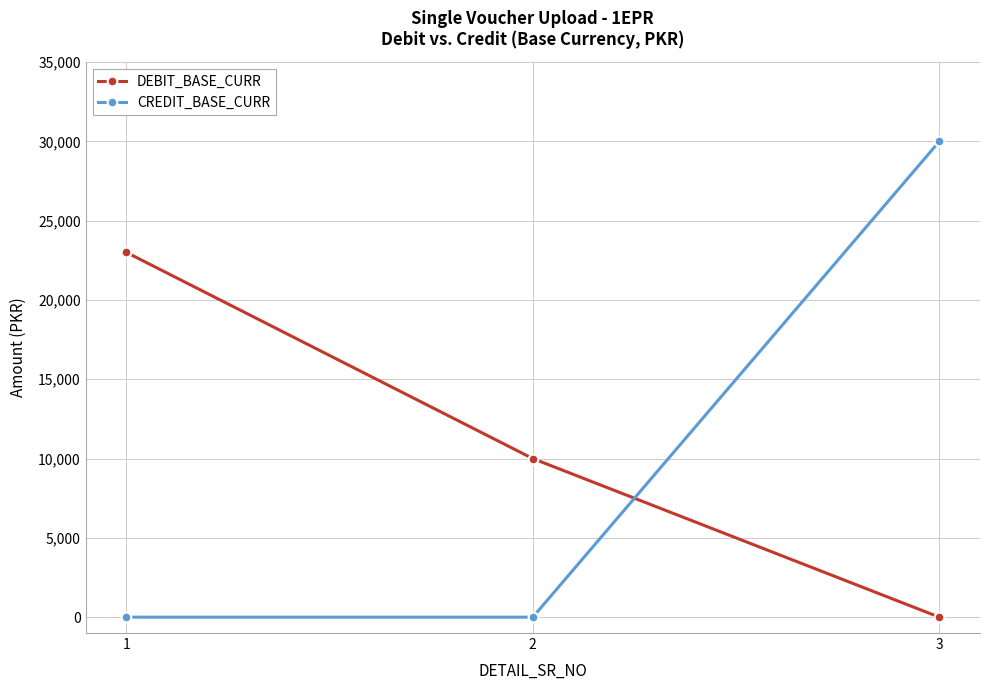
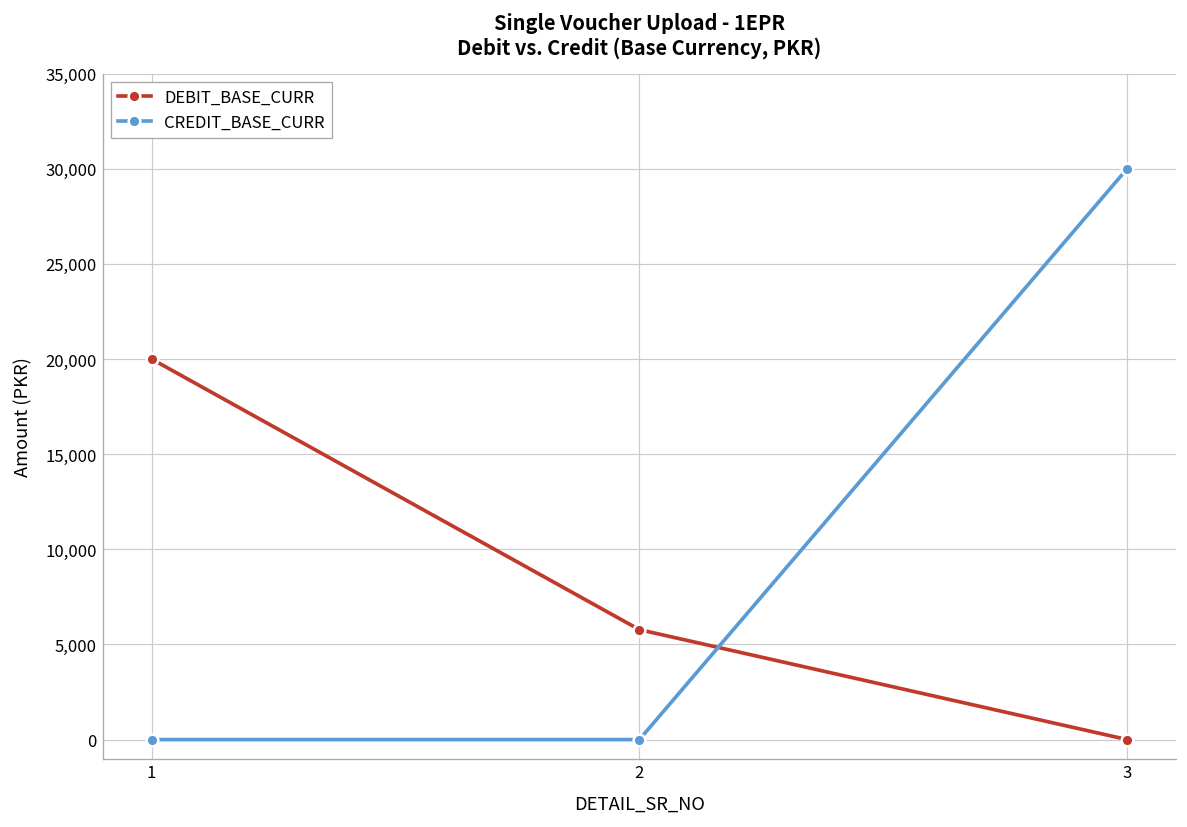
DEBIT_BASE_CURR, 1: 23,000 -> 20,000
DEBIT_BASE_CURR, 2: 10,000 -> 5,800
